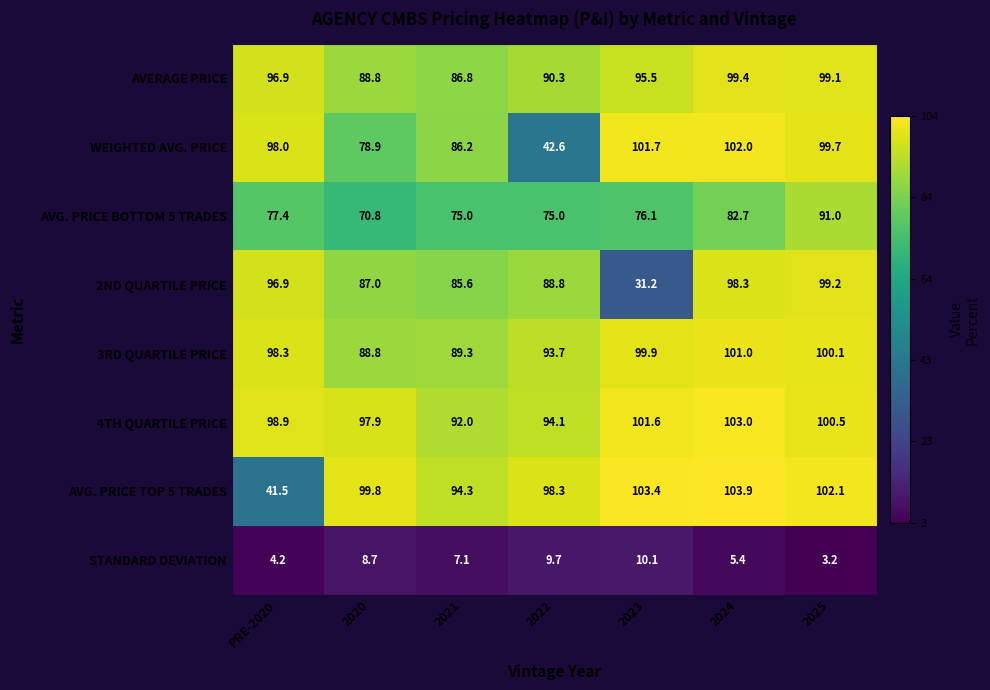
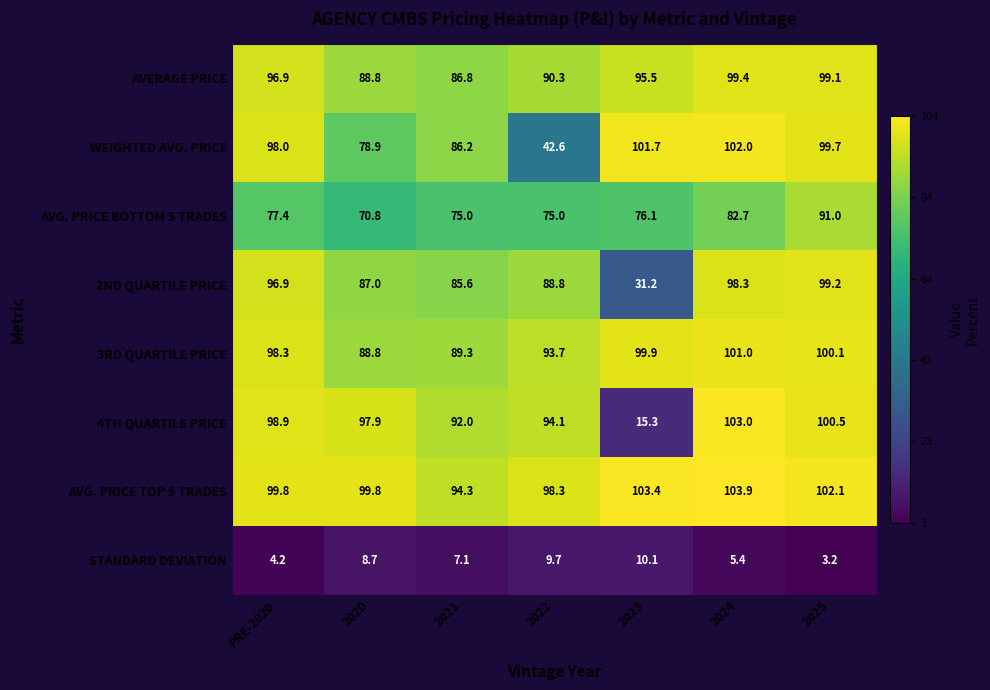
4TH QUARTILE PRICE, 2023: 101.6 -> 15.3
AVG. PRICE TOP 5 TRADES, PRE-2020: 41.5 -> 99.8
